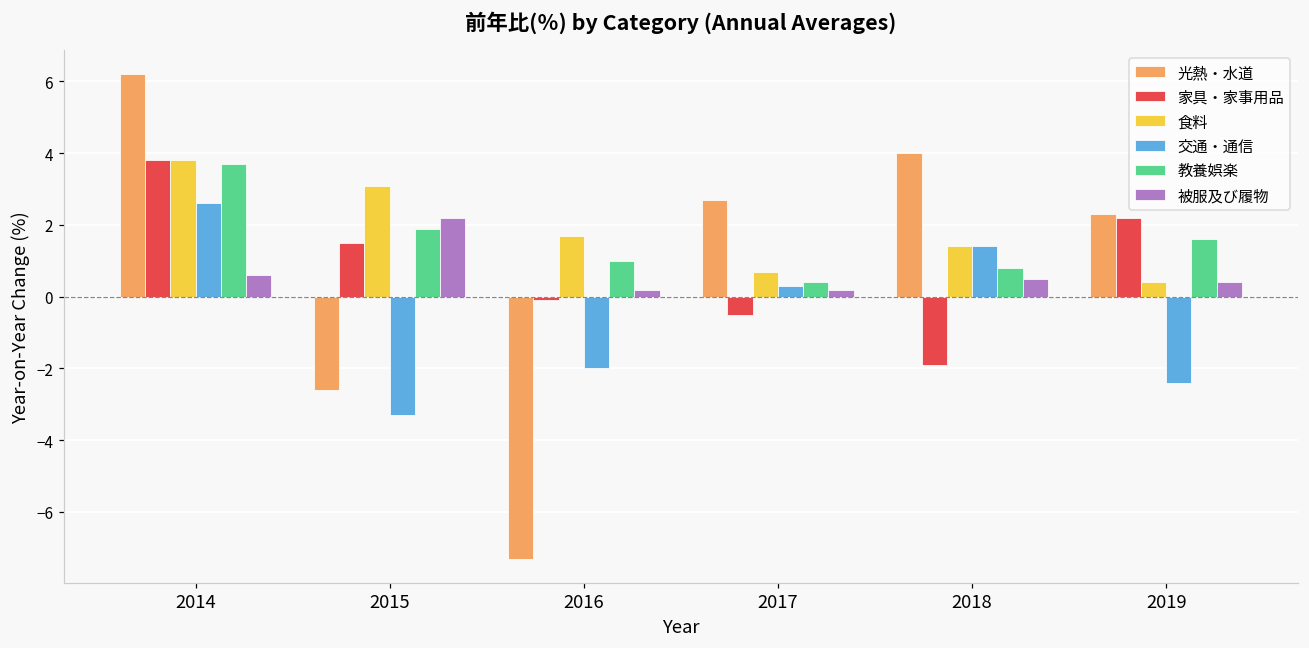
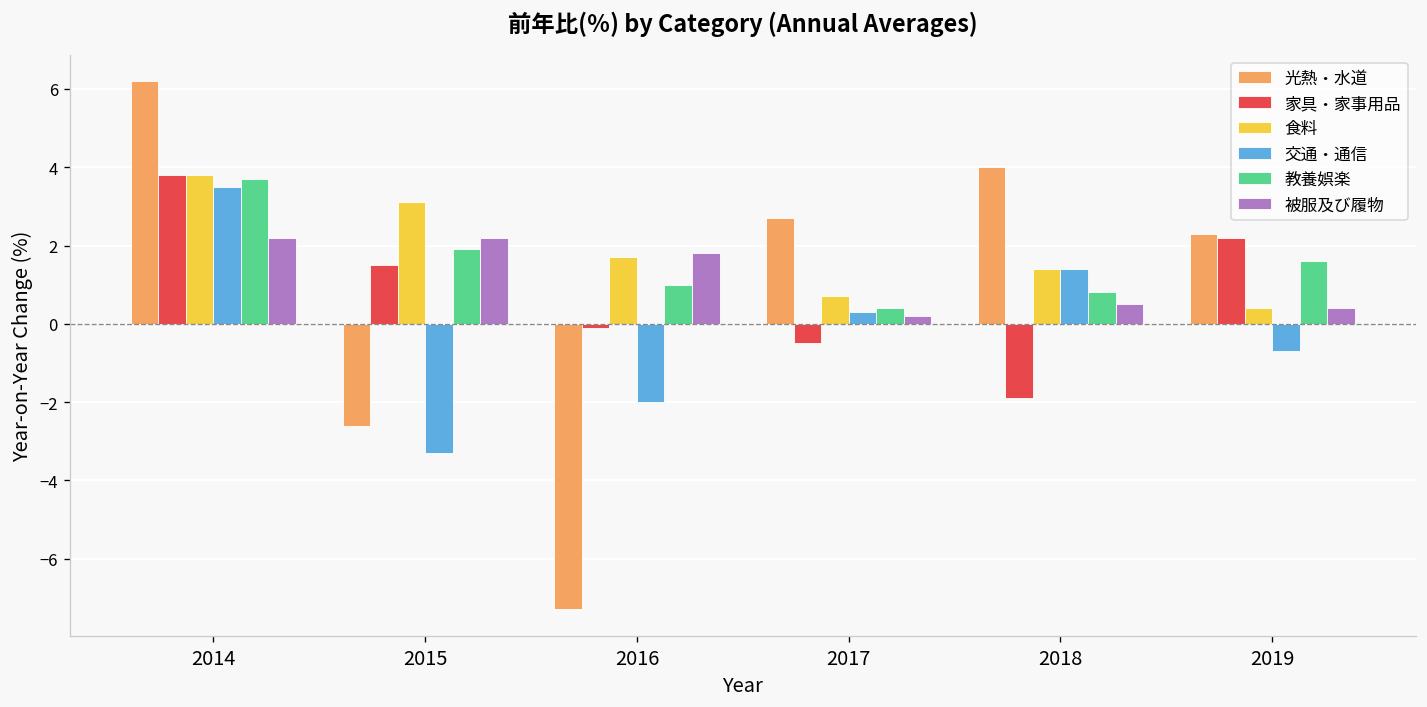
交通・通信, 2014: 2.6 -> 3.5
被服及び履物, 2014: 0.6 -> 2.2
被服及び履物, 2016: 0.2 -> 1.8
交通・通信, 2019: -2.4 -> -0.7
